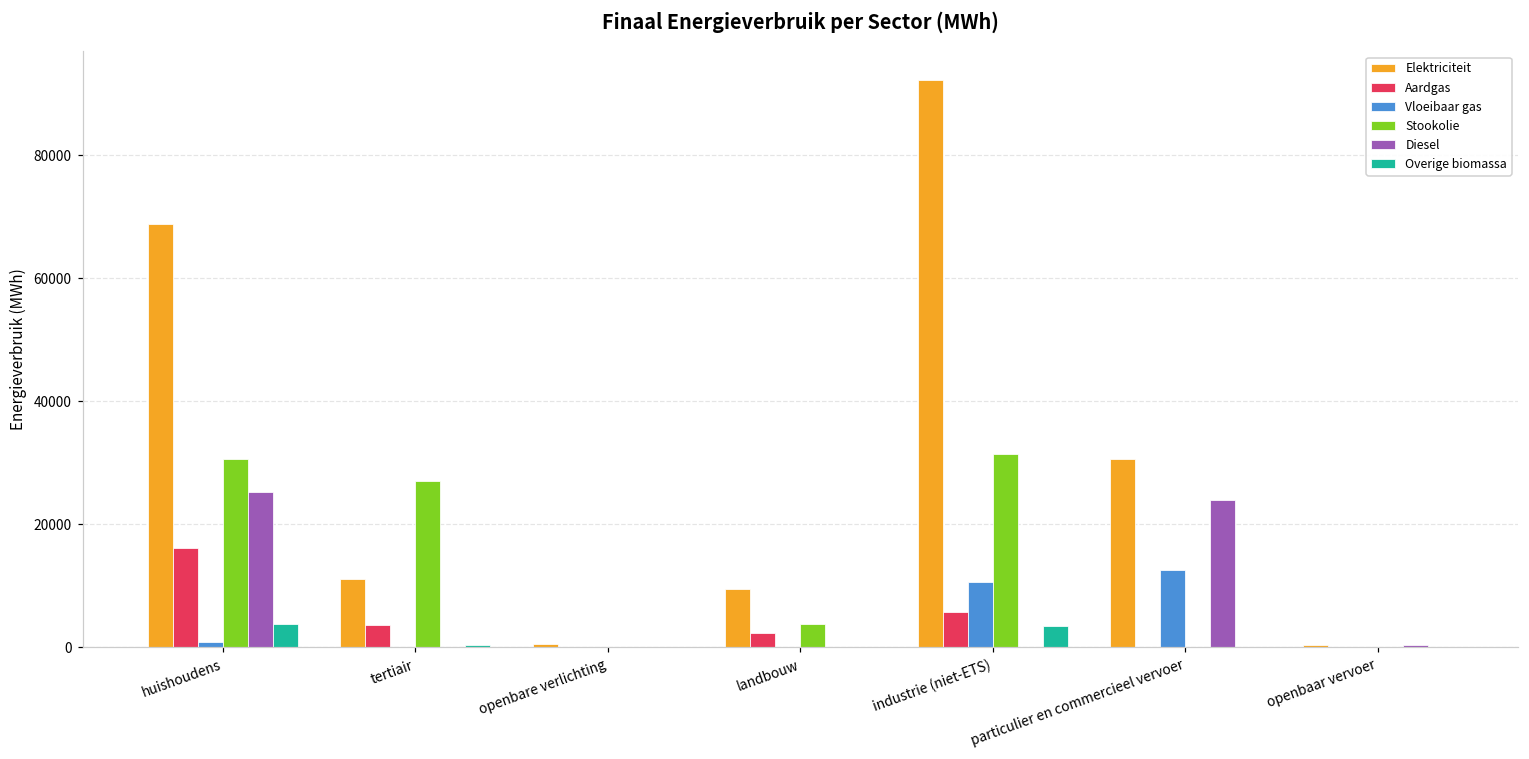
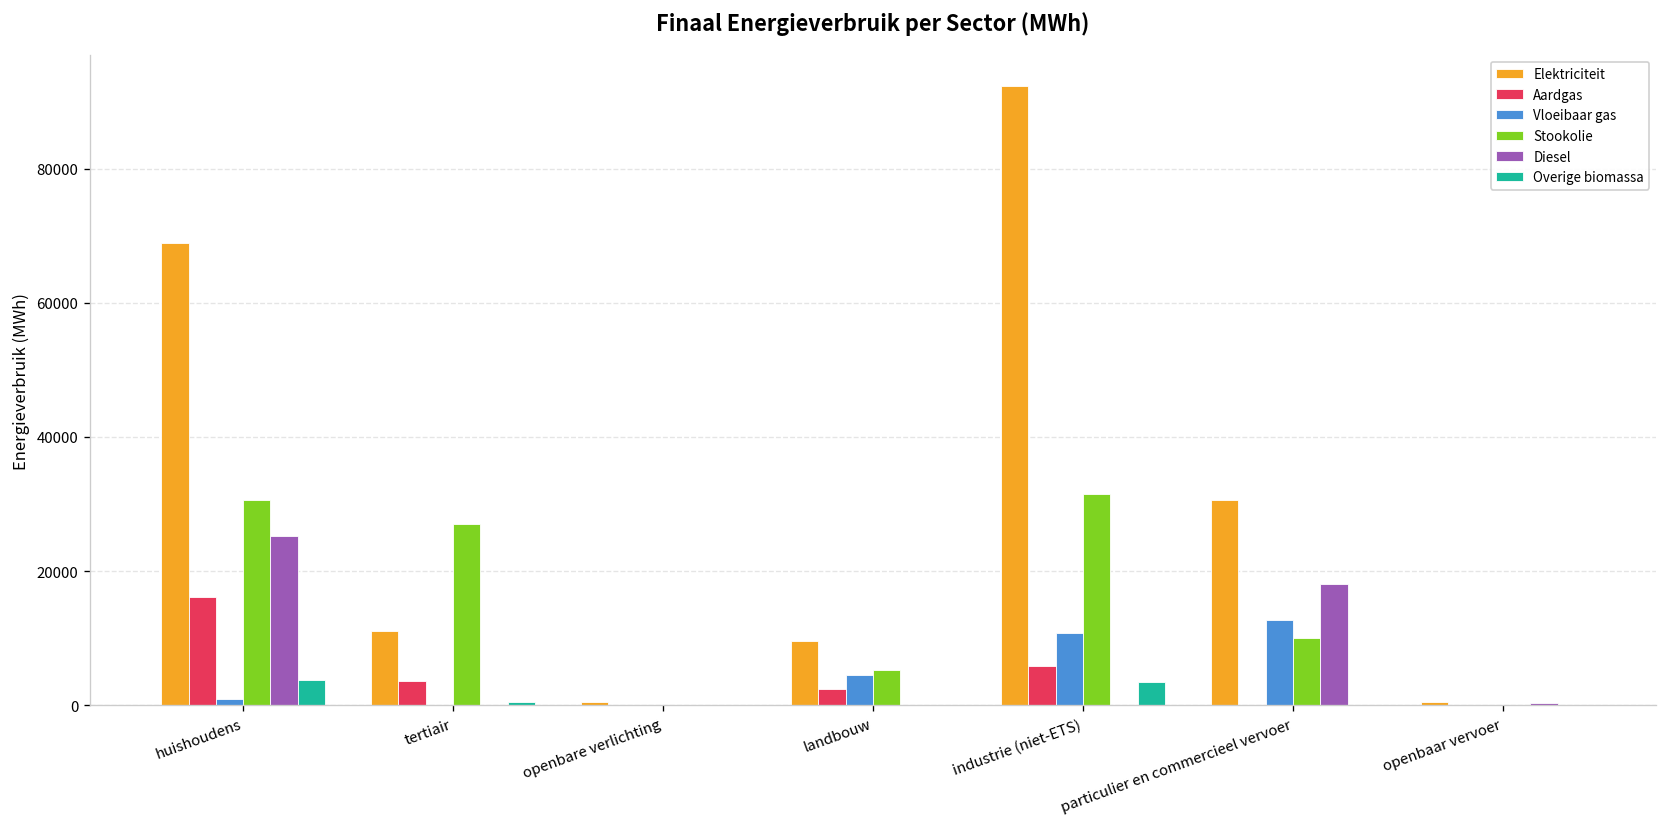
Vloeibaar gas, landbouw: 0 -> 5000
Stookolie, landbouw: 4000 -> 5000
Stookolie, particulier en commercieel vervoer: 0 -> 10000
Diesel, particulier en commercieel vervoer: 24000 -> 18000
